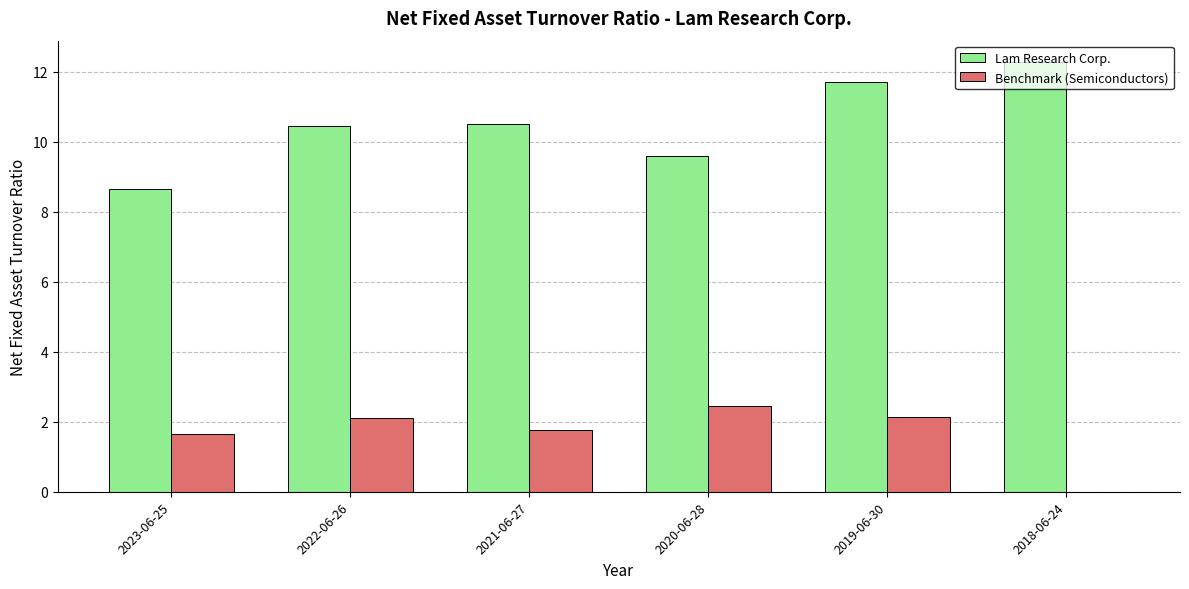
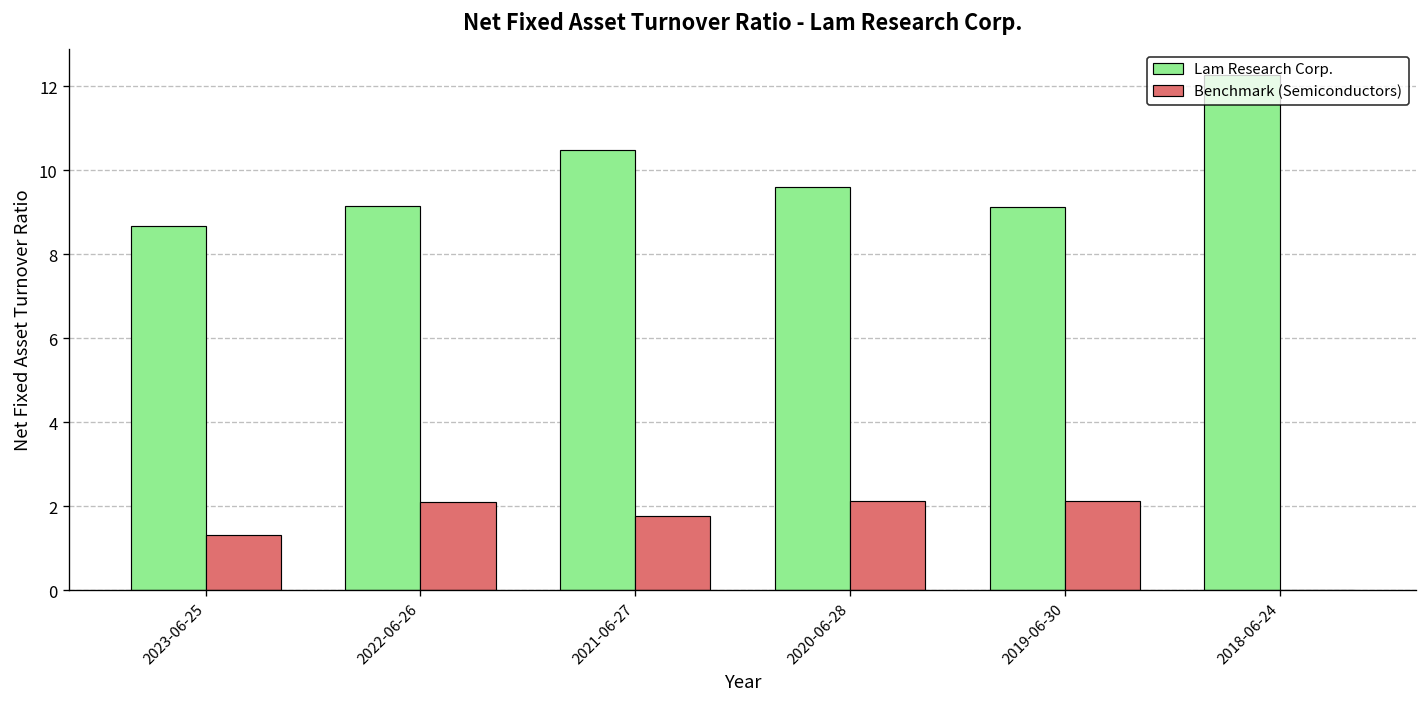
Benchmark (Semiconductors), 2023-06-25: 1.7 -> 1.3
Lam Research Corp., 2022-06-26: 10.5 -> 9.2
Benchmark (Semiconductors), 2020-06-28: 2.5 -> 2.1
Lam Research Corp., 2019-06-30: 11.7 -> 9.1
